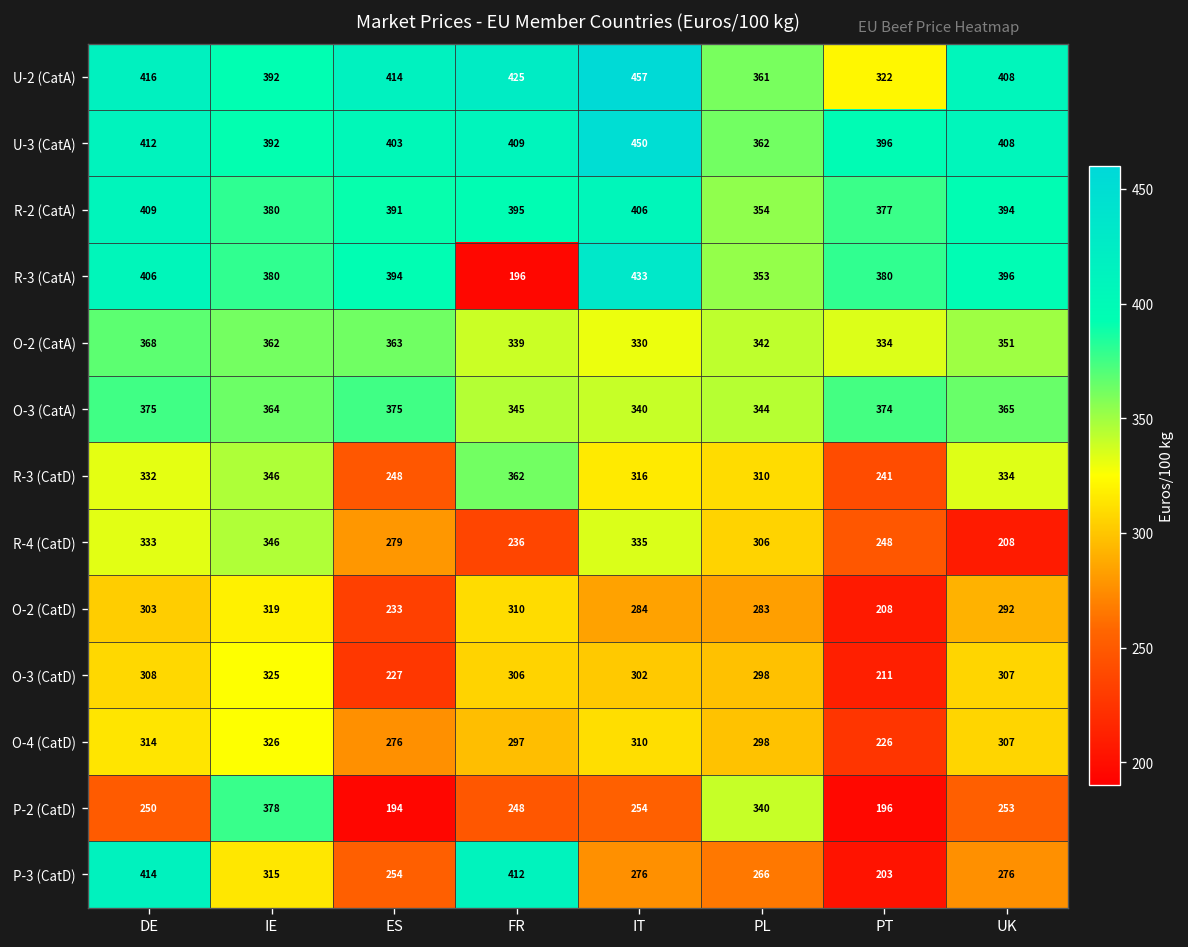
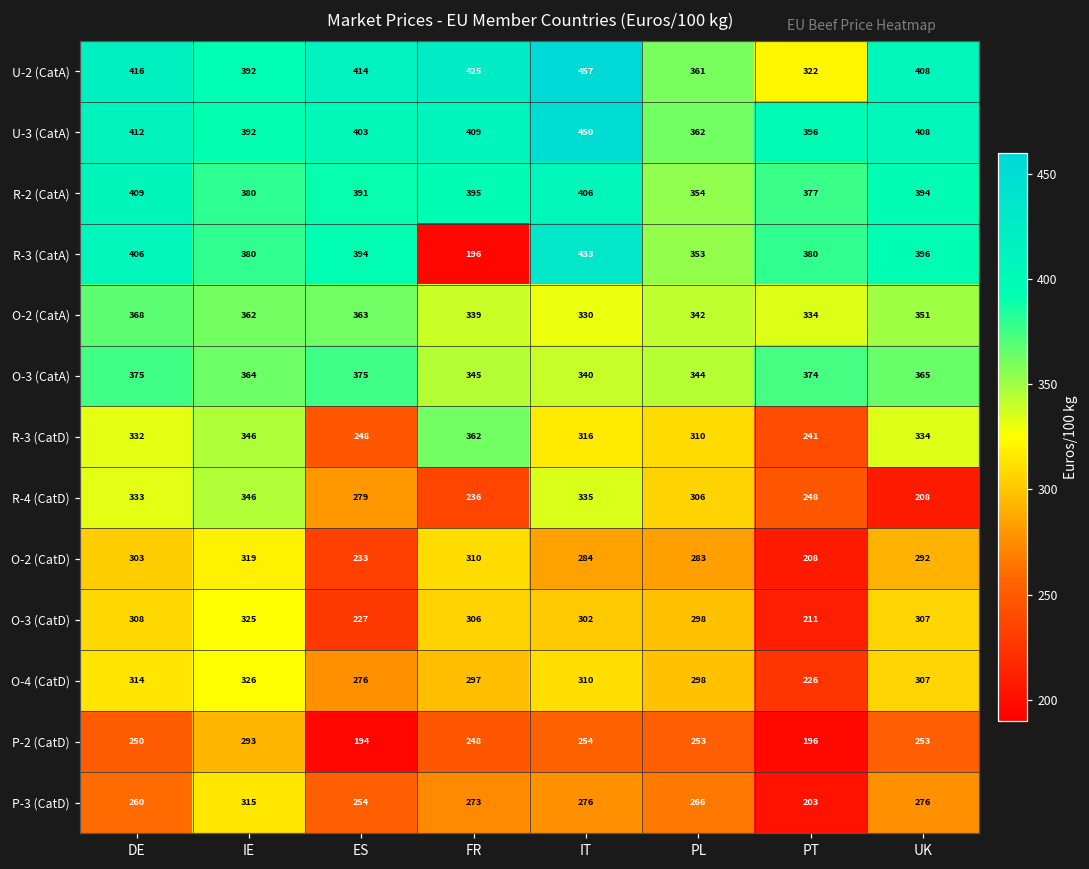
P-2 (CatD), IE: 378 -> 293
P-2 (CatD), PL: 340 -> 253
P-3 (CatD), DE: 414 -> 260
P-3 (CatD), FR: 412 -> 273
